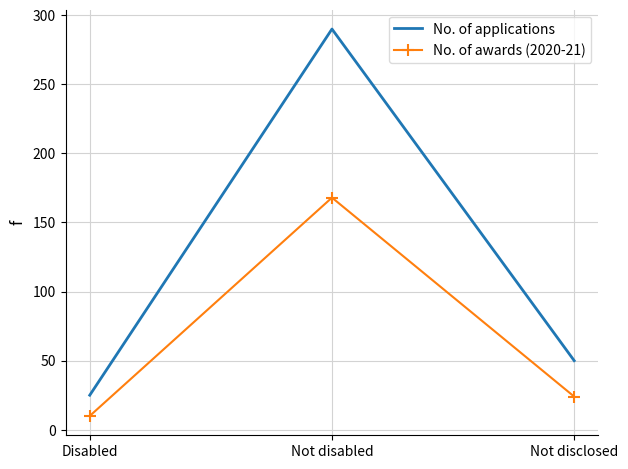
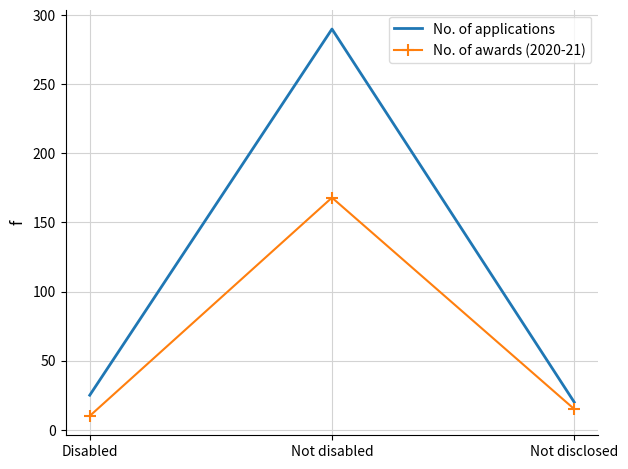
No. of applications, Not disclosed: 50 -> 20
No. of awards (2020-21), Not disclosed: 24 -> 15
